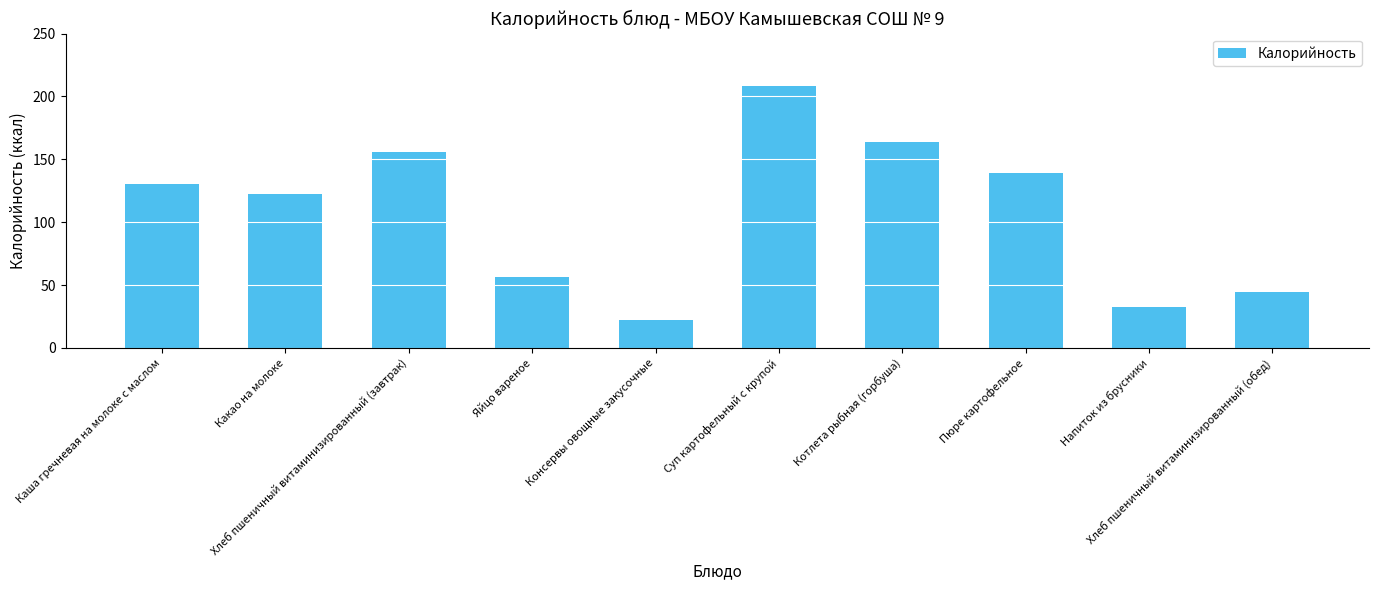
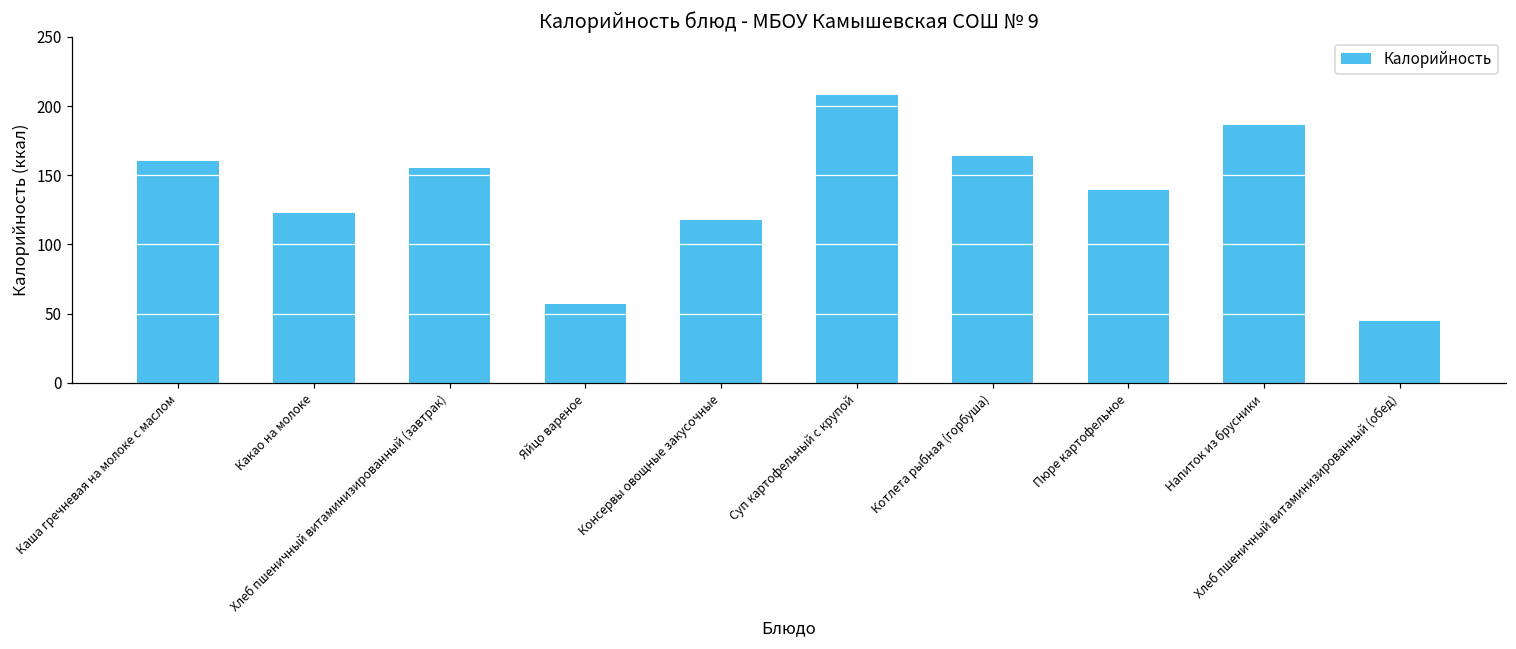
Каша гречневая на молоке с маслом: 131 -> 160
Консервы овощные закусочные: 22 -> 118
Напиток из брусники: 33 -> 186
